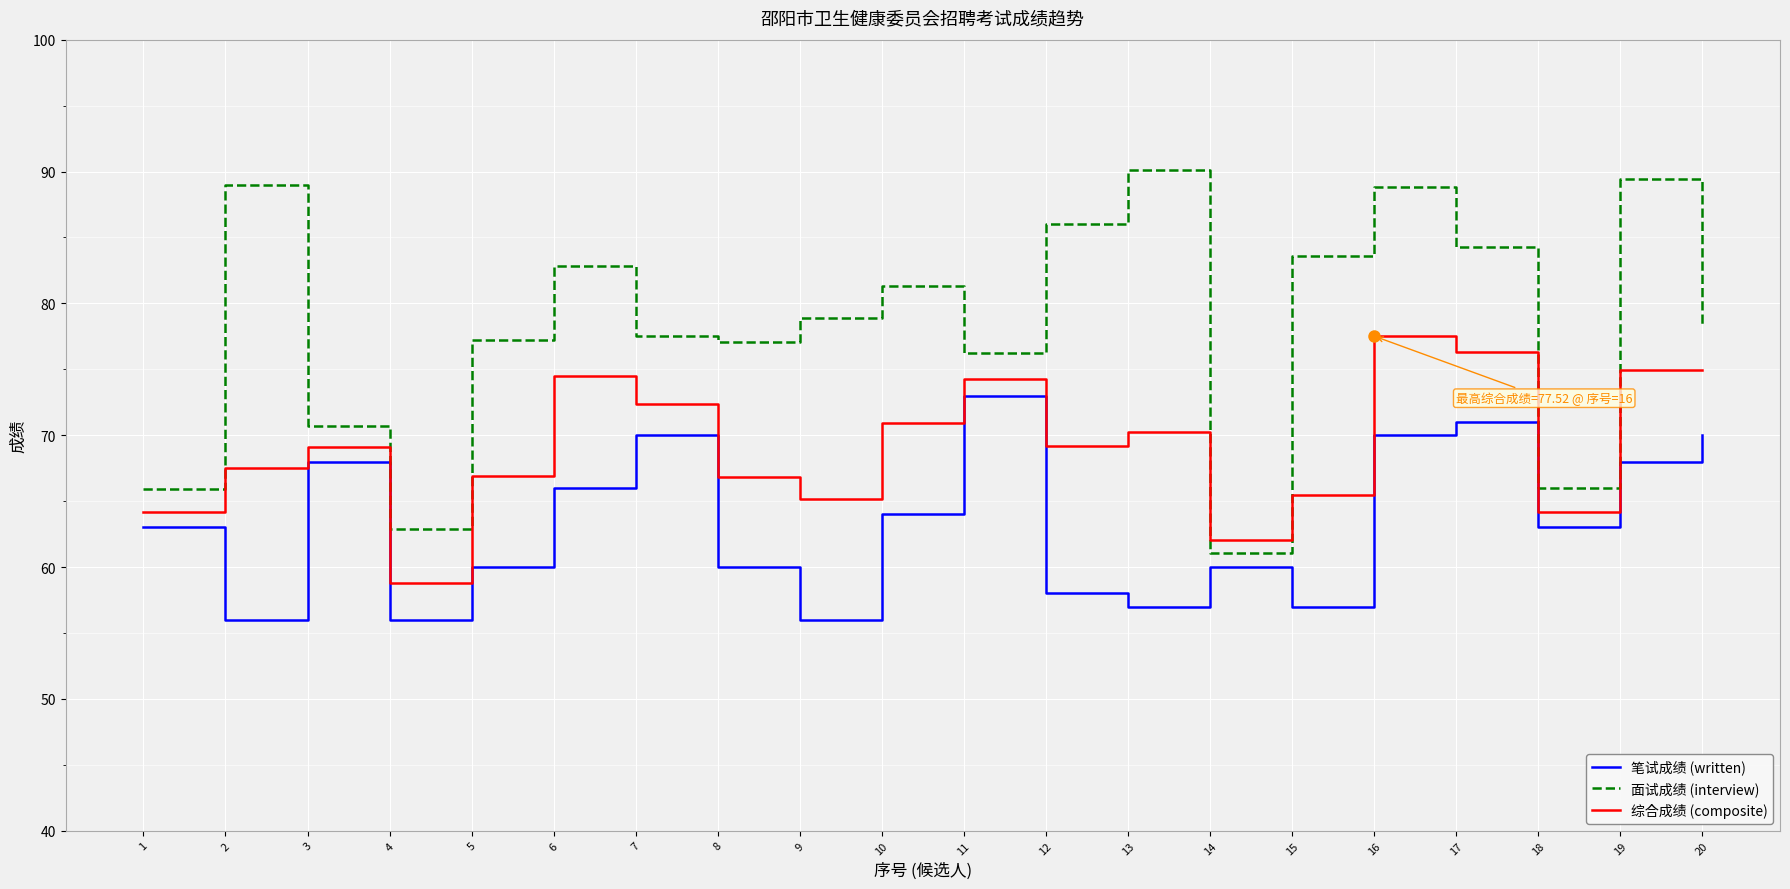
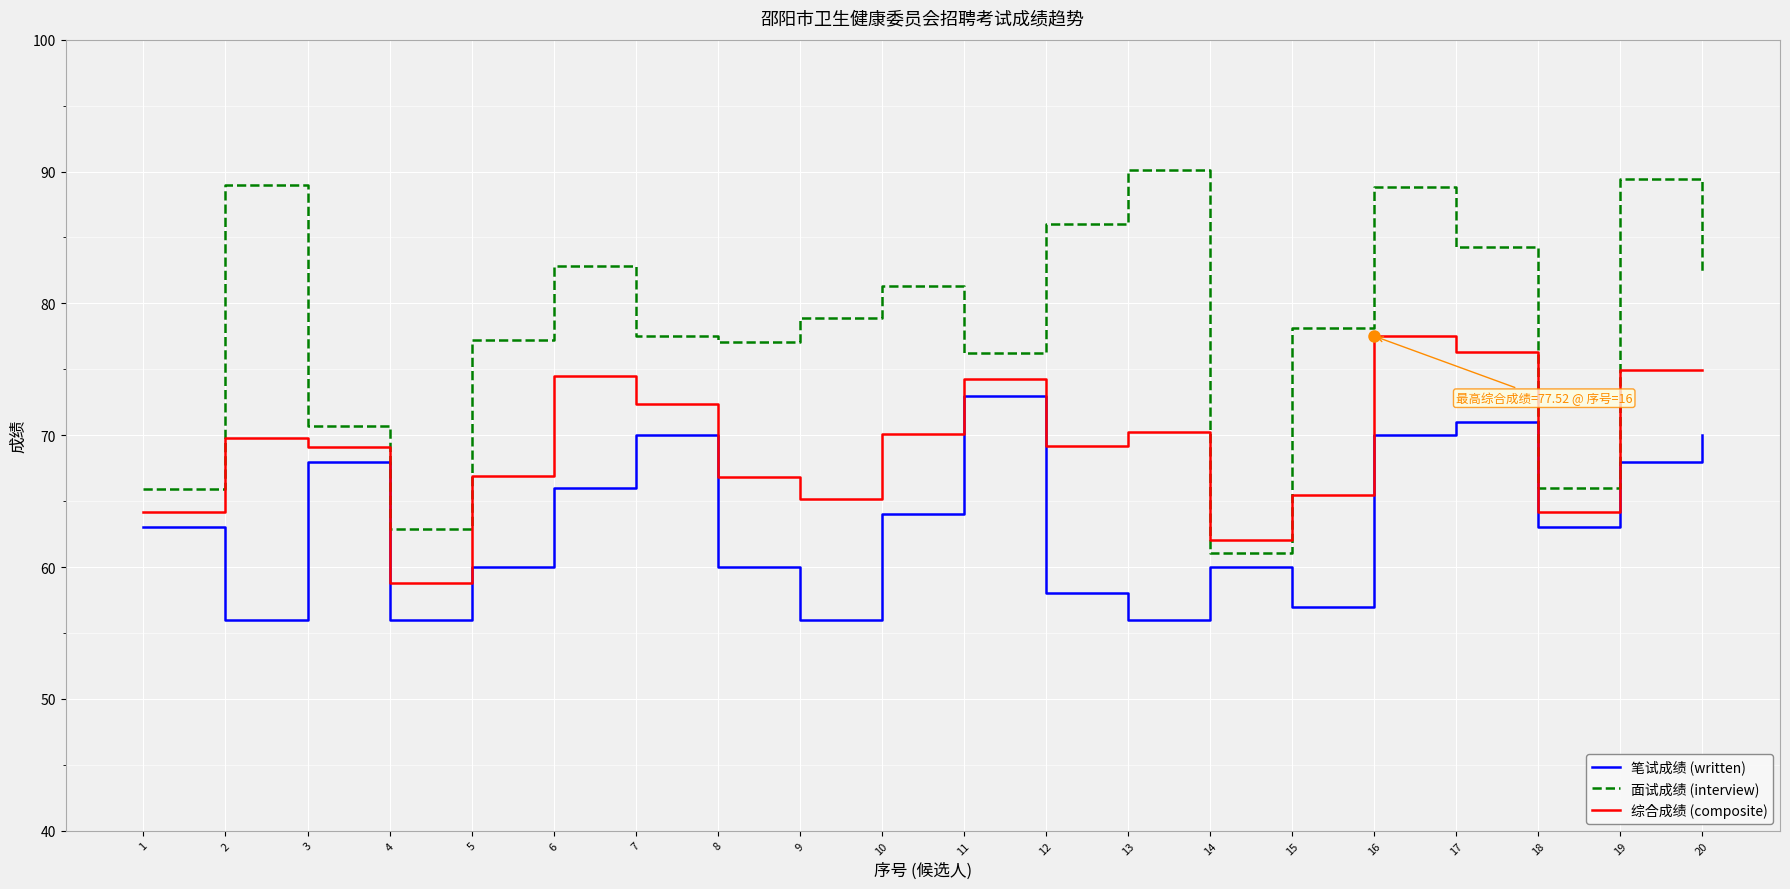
综合成绩 (composite), 2: 67.5 -> 69.8
综合成绩 (composite), 10: 70.9 -> 70.1
笔试成绩 (written), 13: 57 -> 56
面试成绩 (interview), 15: 83.6 -> 78.1
面试成绩 (interview), 20: 78.4 -> 82.3
